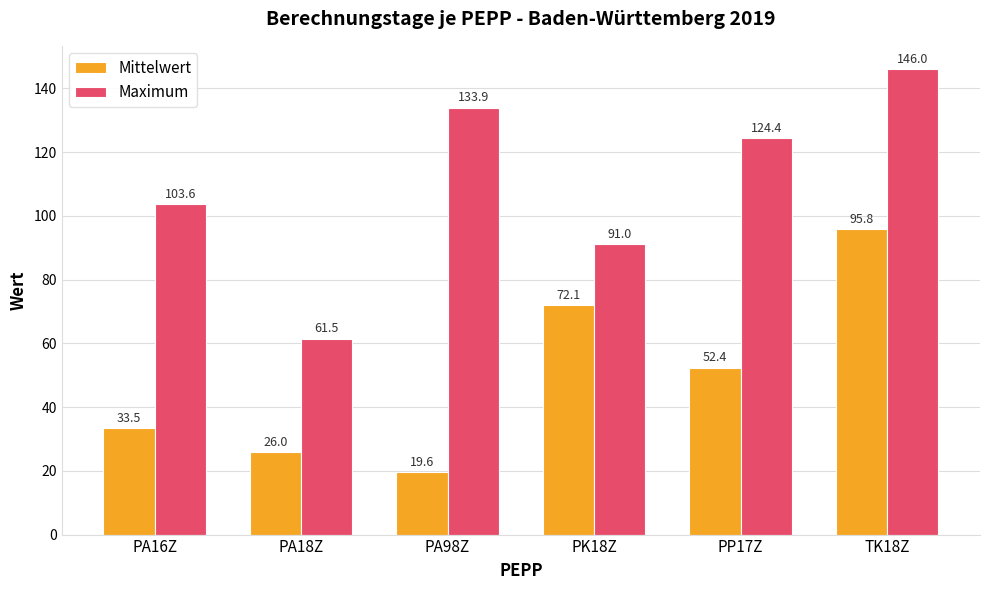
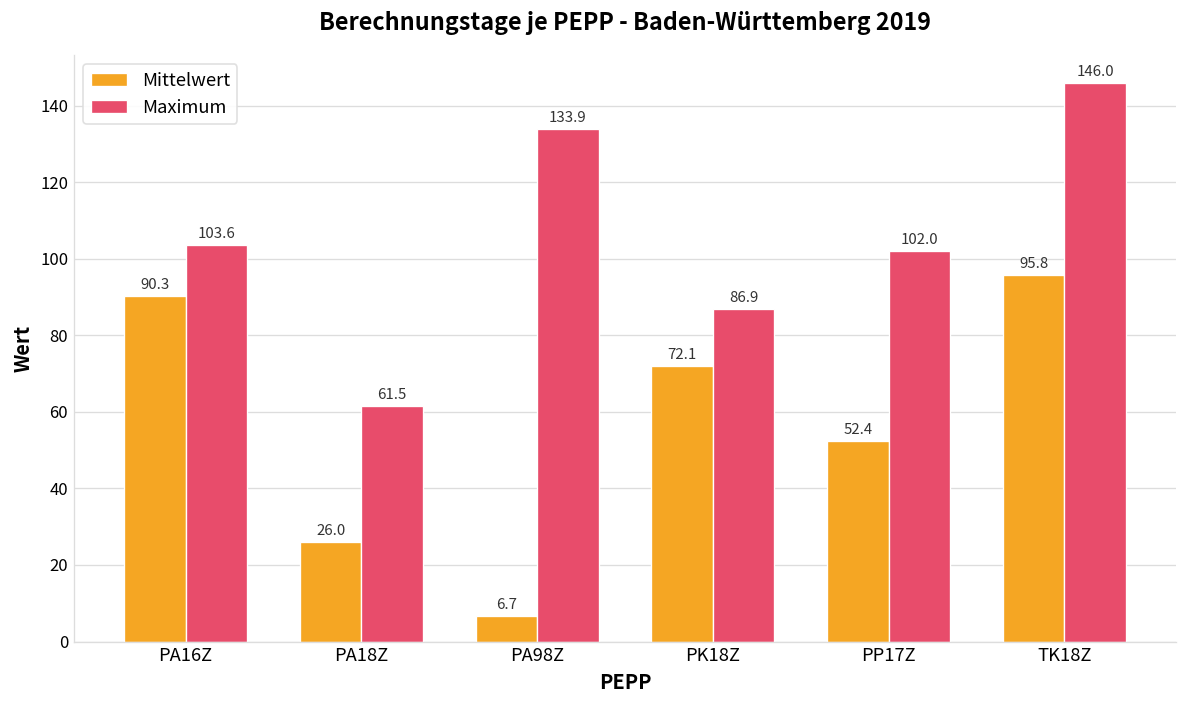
Mittelwert, PA16Z: 33.5 -> 90.3
Mittelwert, PA98Z: 19.6 -> 6.7
Maximum, PK18Z: 91.0 -> 86.9
Maximum, PP17Z: 124.4 -> 102.0
